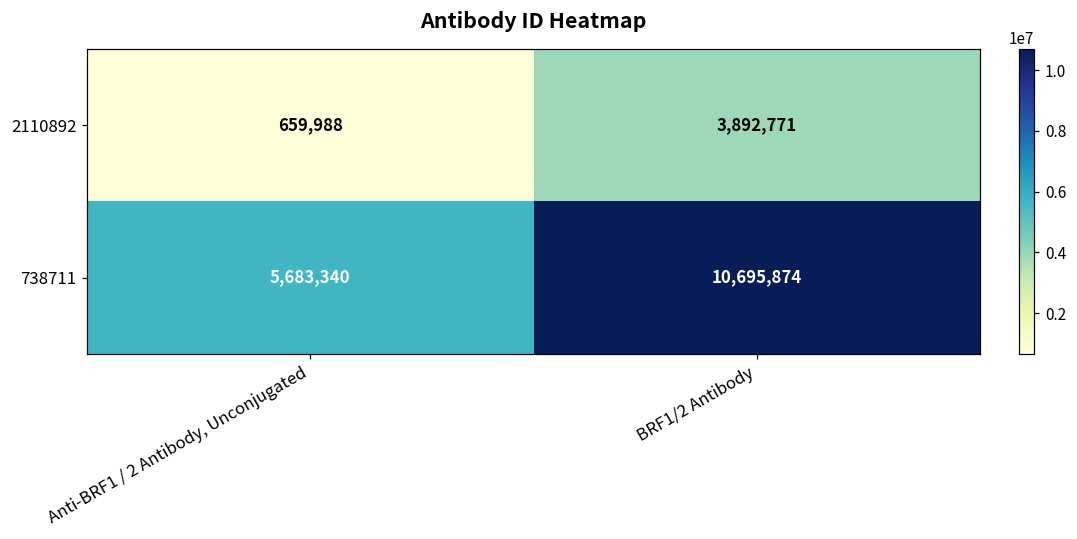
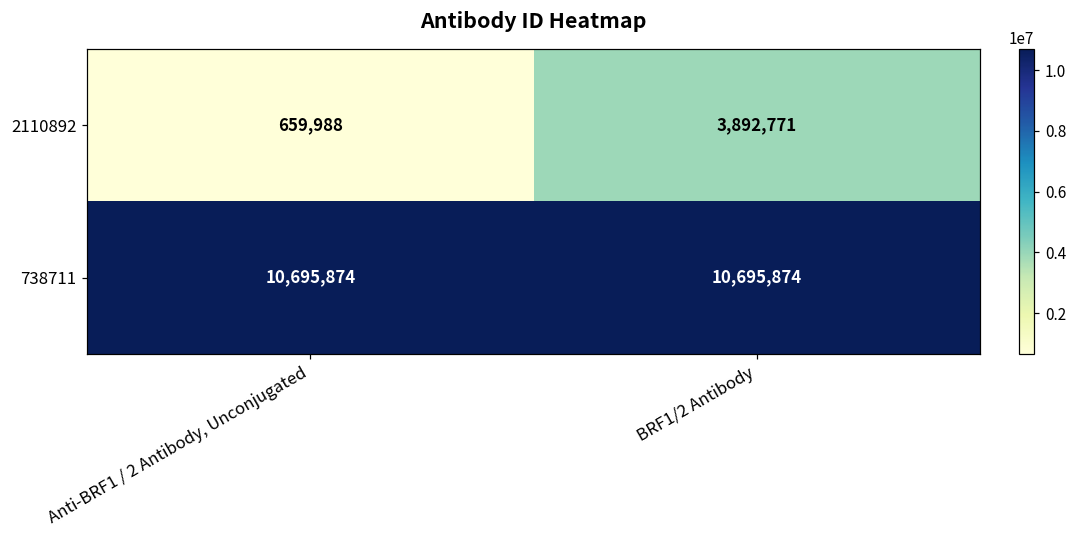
738711, Anti-BRF1 / 2 Antibody, Unconjugated: 5,683,340 -> 10,695,874
